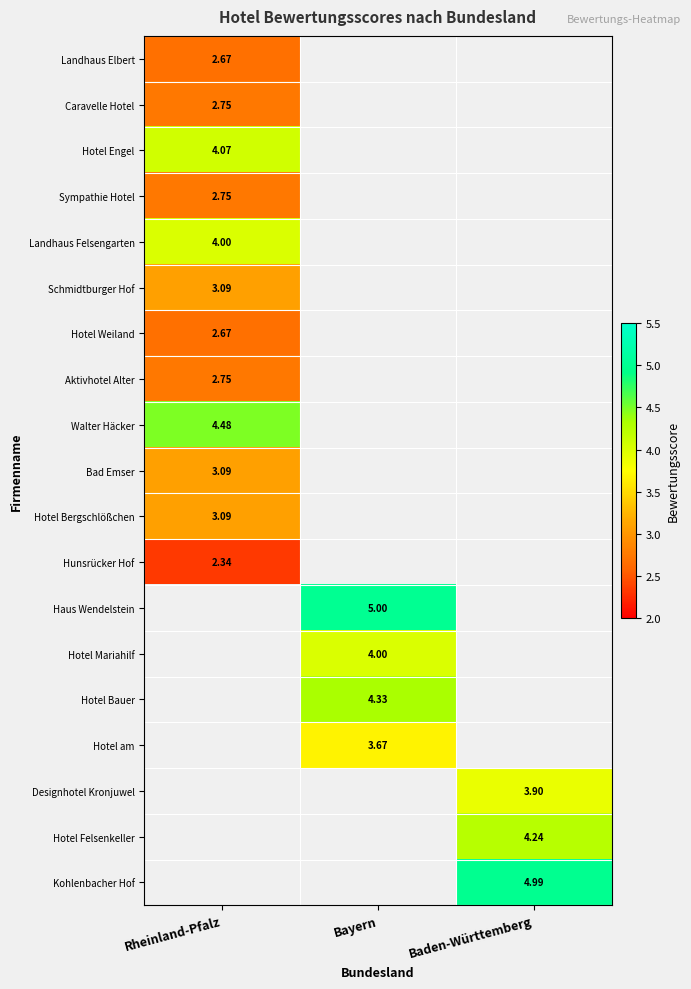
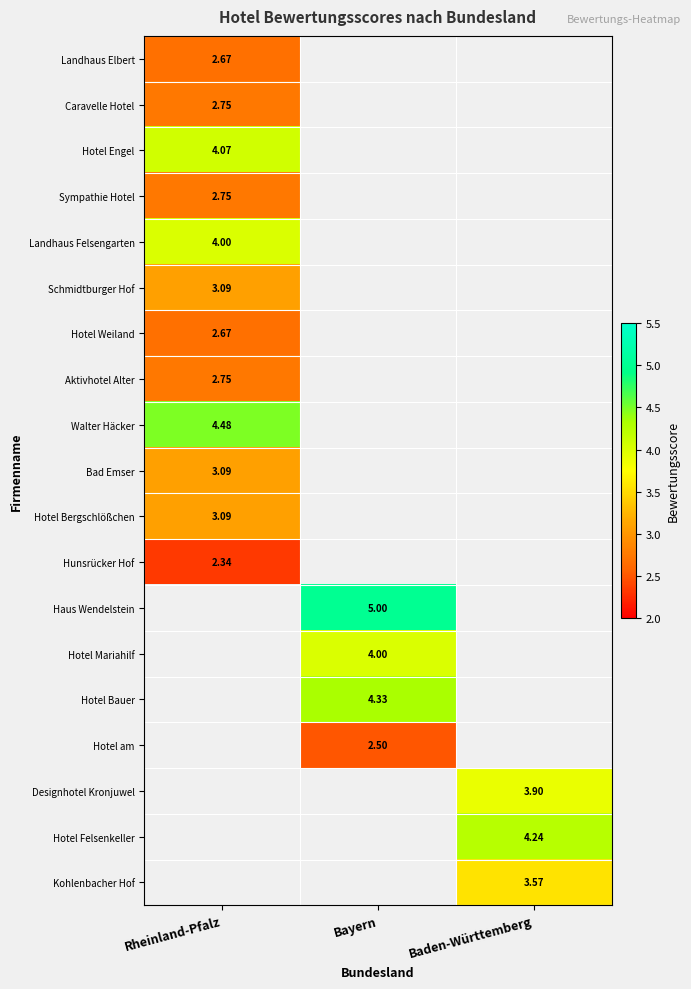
Hotel am, Bayern: 3.67 -> 2.50
Kohlenbacher Hof, Baden-Württemberg: 4.99 -> 3.57
